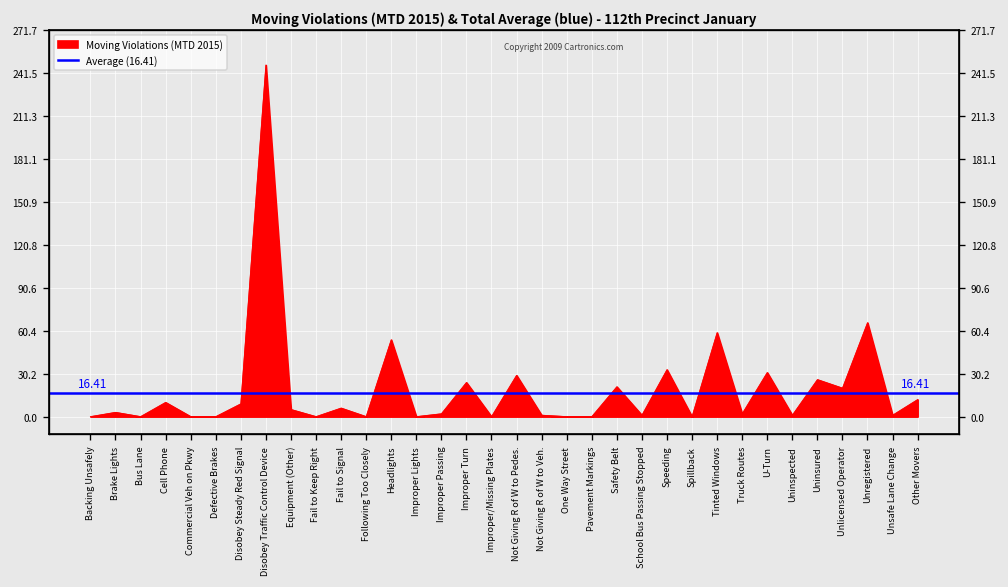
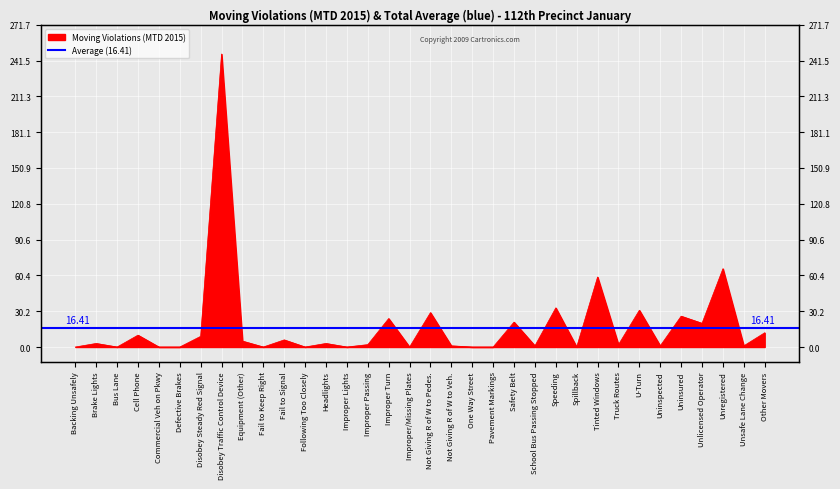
Headlights: 54 -> 3
